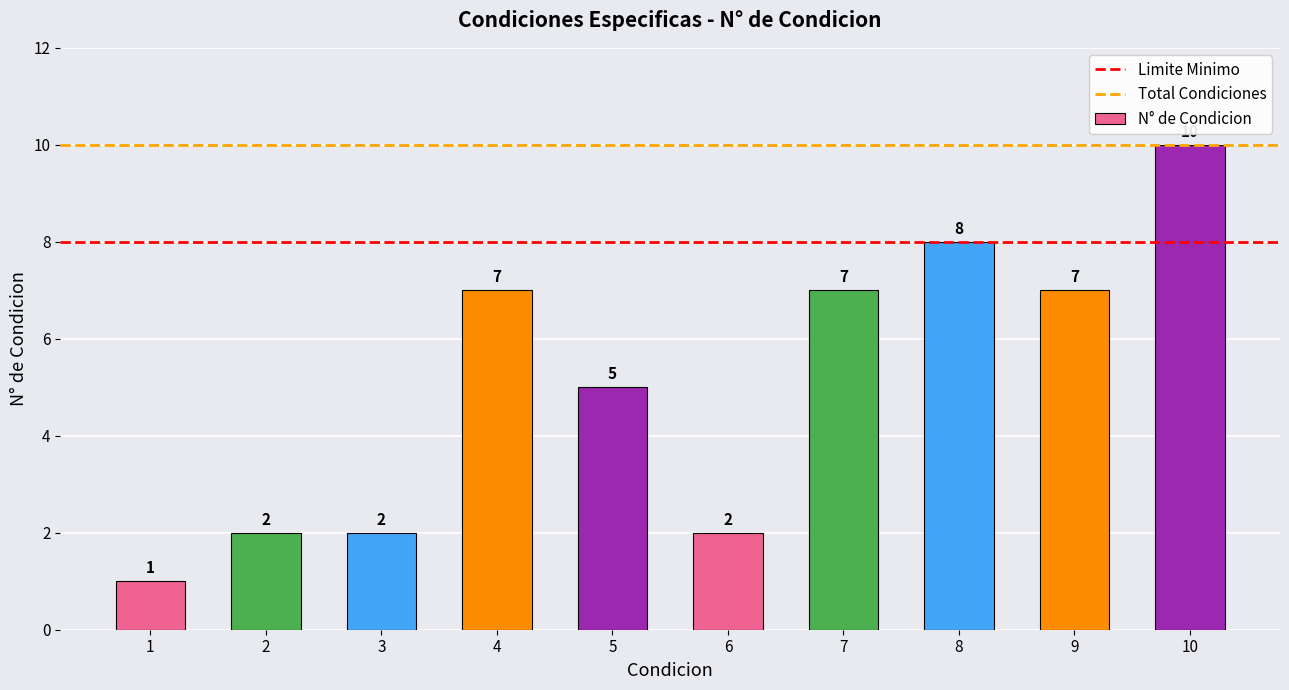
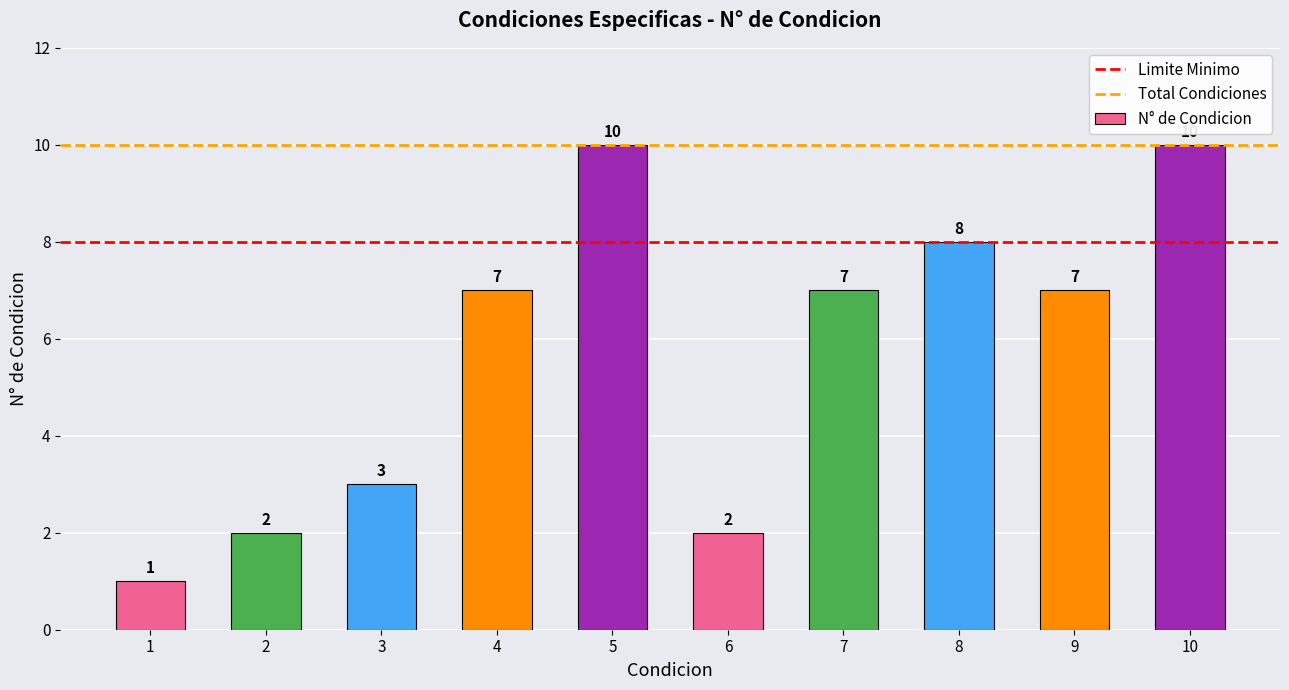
3: 2 -> 3
5: 5 -> 10
